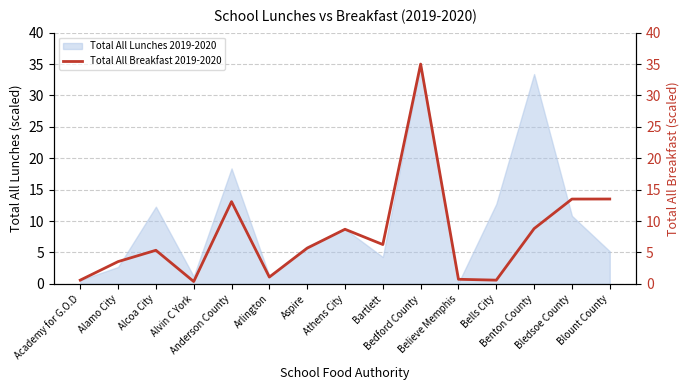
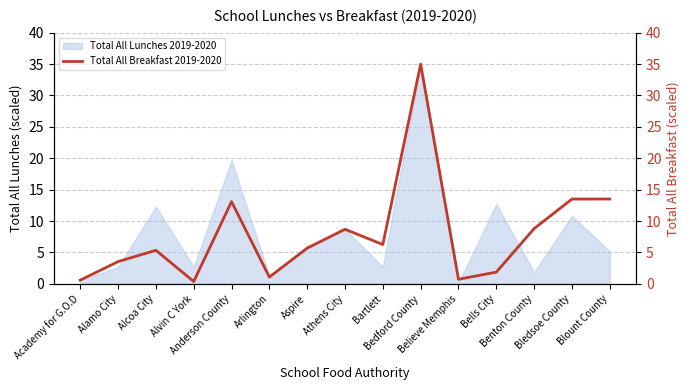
Total All Lunches 2019-2020, Alvin C York: 1 -> 3
Total All Lunches 2019-2020, Anderson County: 18 -> 20
Total All Lunches 2019-2020, Bartlett: 4 -> 3
Total All Lunches 2019-2020, Benton County: 33 -> 2
Total All Breakfast 2019-2020, Bells City: 1 -> 2
